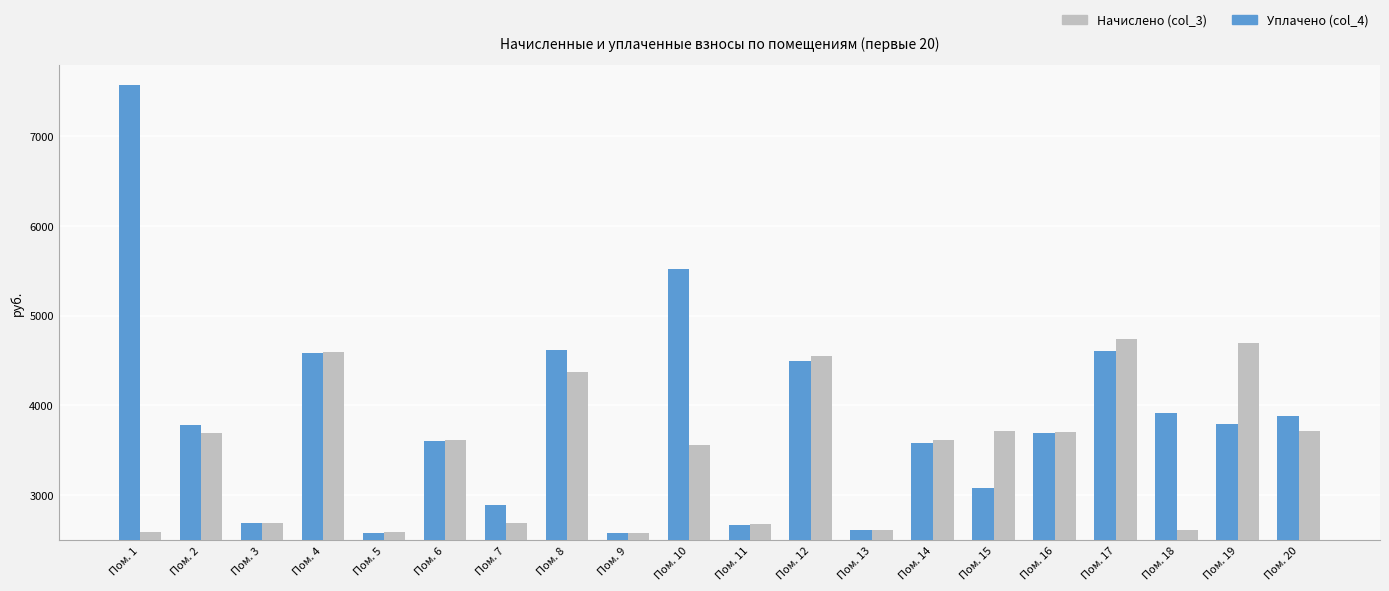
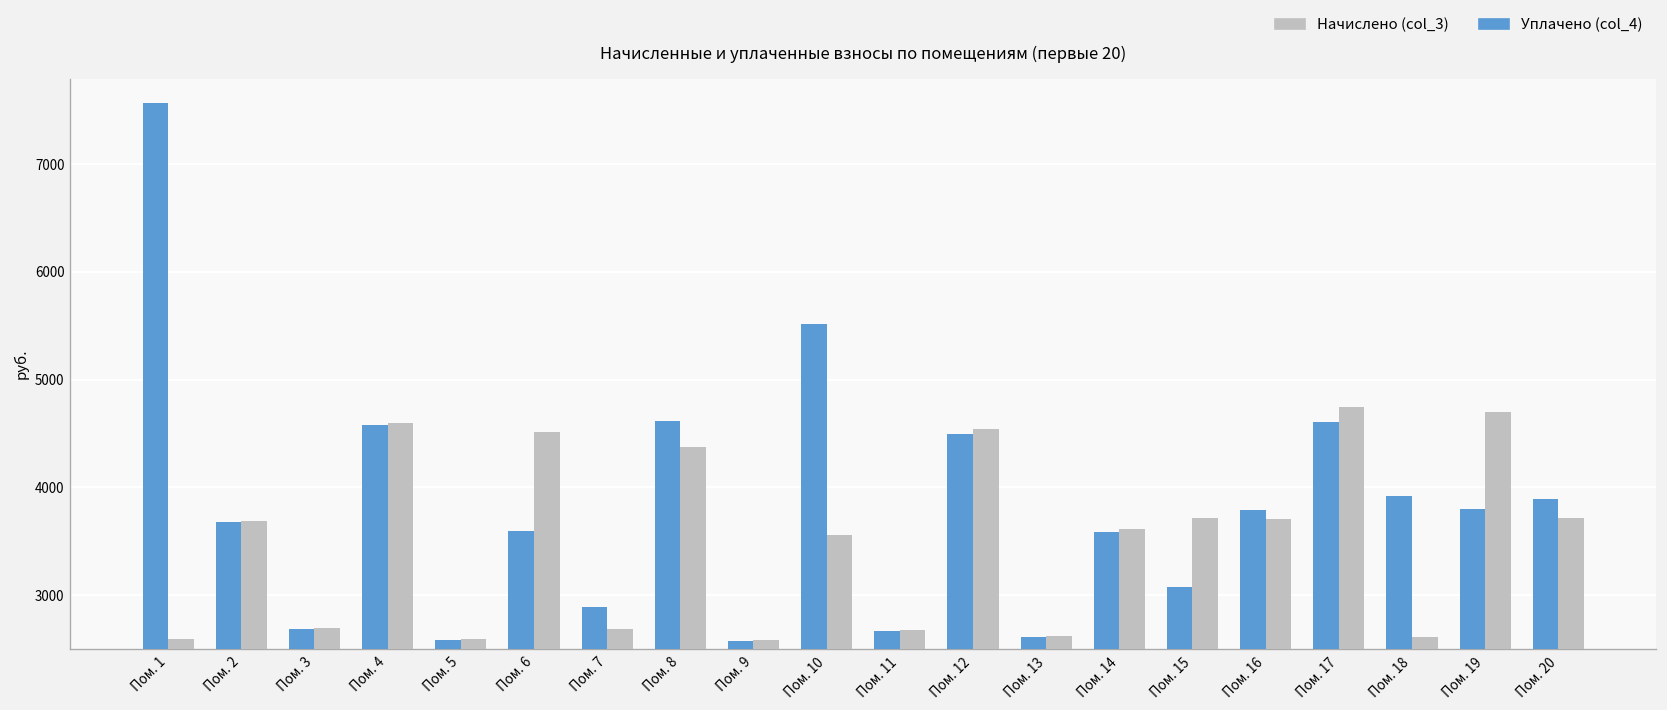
Уплачено (col_4), Пом. 2: 3800 -> 3700
Начислено (col_3), Пом. 6: 3600 -> 4500
Уплачено (col_4), Пом. 16: 3700 -> 3800
